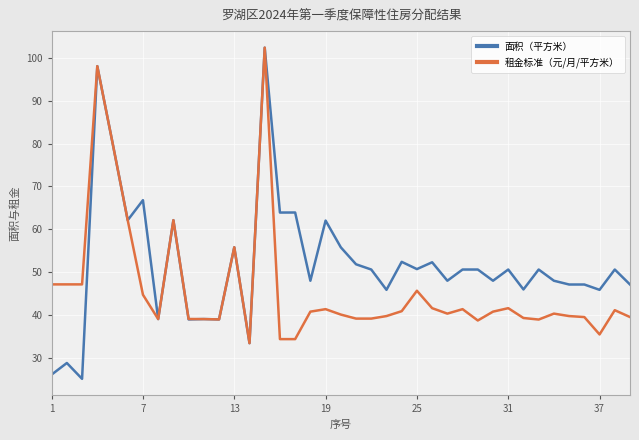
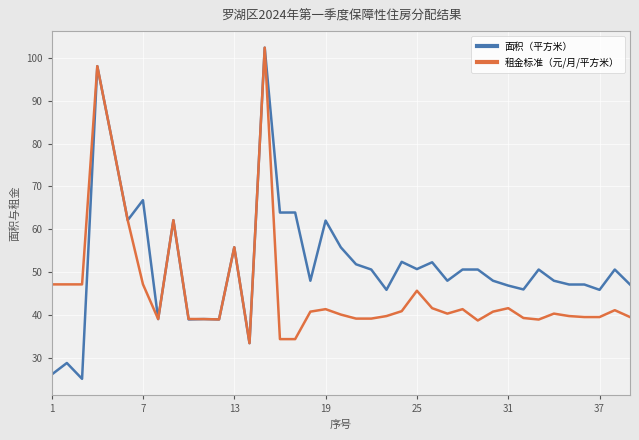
租金标准（元/月/平方米）, 7: 45 -> 47
面积（平方米）, 31: 51 -> 47
租金标准（元/月/平方米）, 37: 36 -> 40
